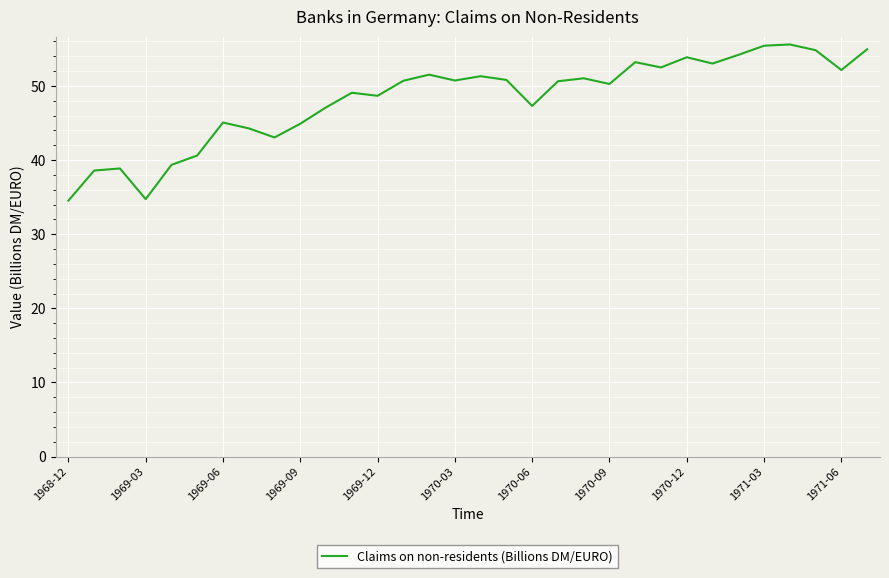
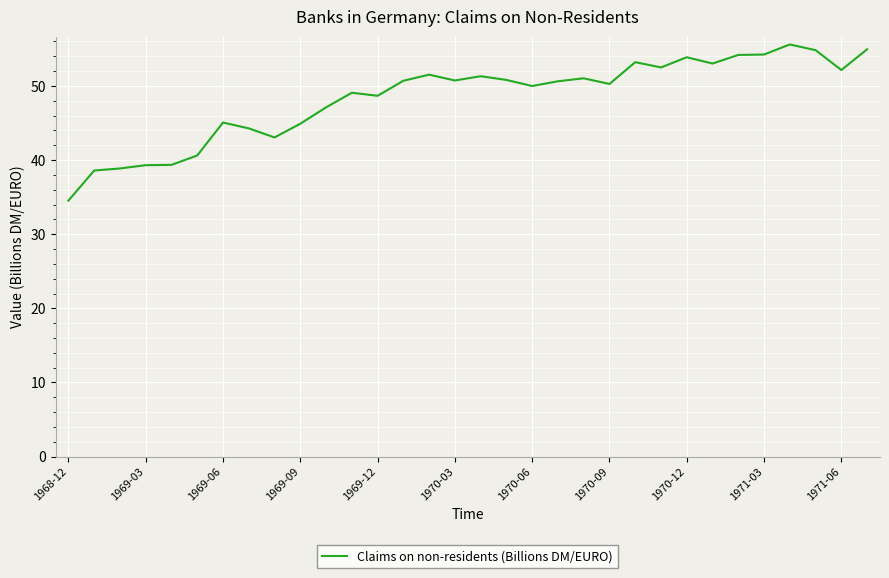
1969-03: 35 -> 39
1970-06: 47 -> 50
1971-03: 55 -> 54
